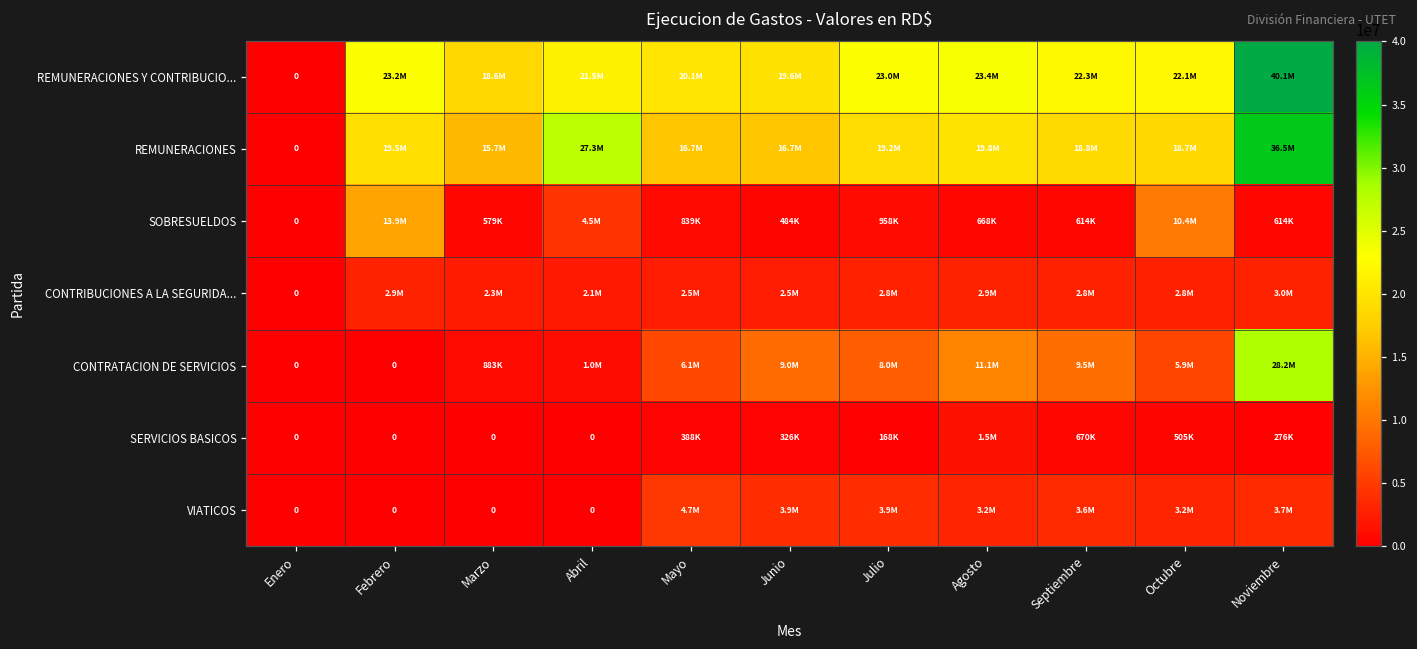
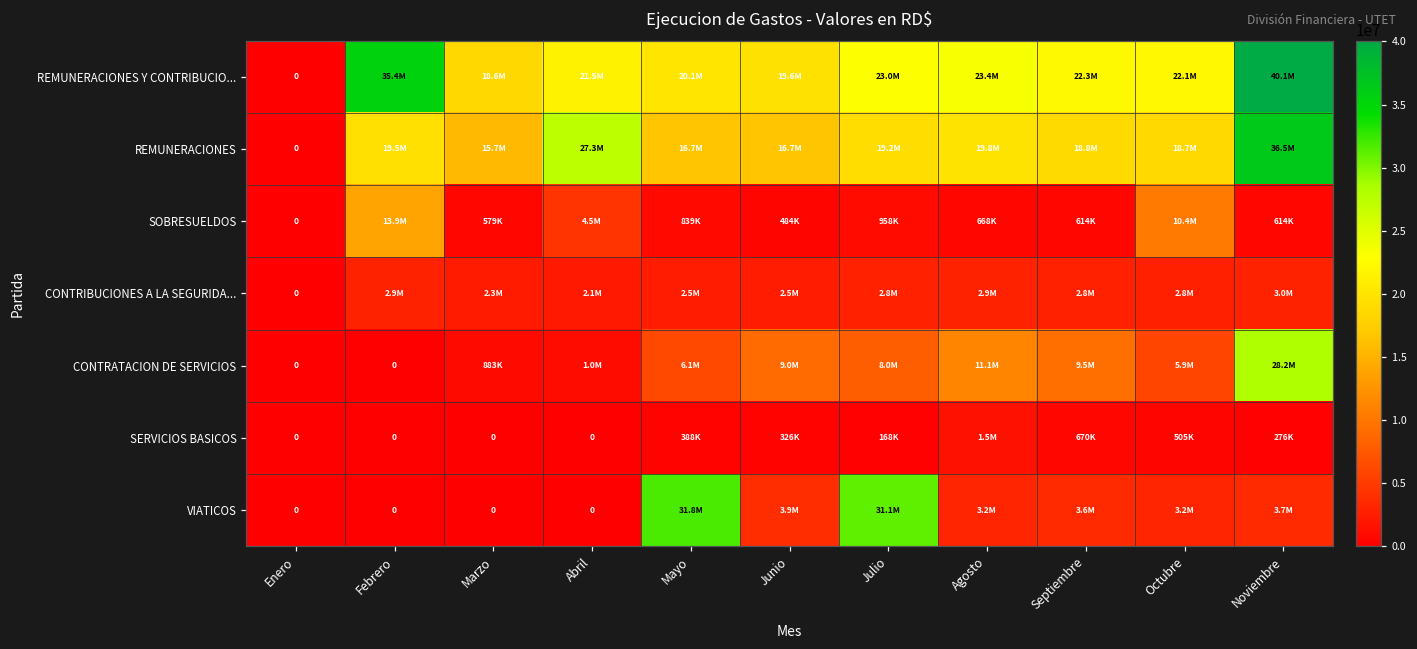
REMUNERACIONES Y CONTRIBUCIO..., Febrero: 23.2M -> 35.4M
VIATICOS, Mayo: 4.7M -> 31.8M
VIATICOS, Julio: 3.9M -> 31.1M
